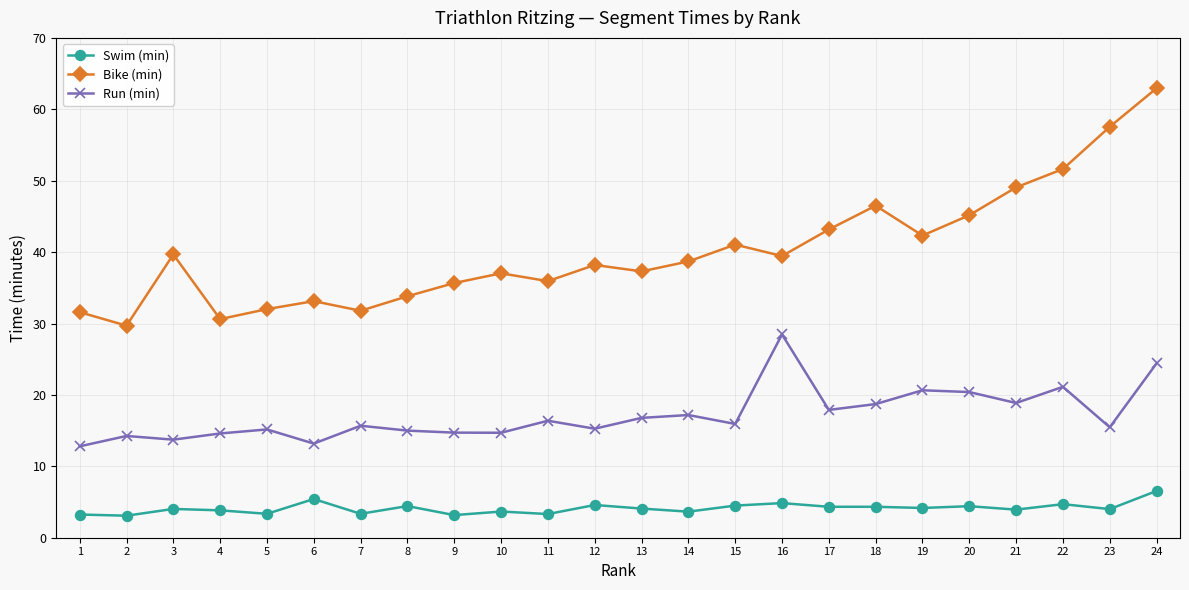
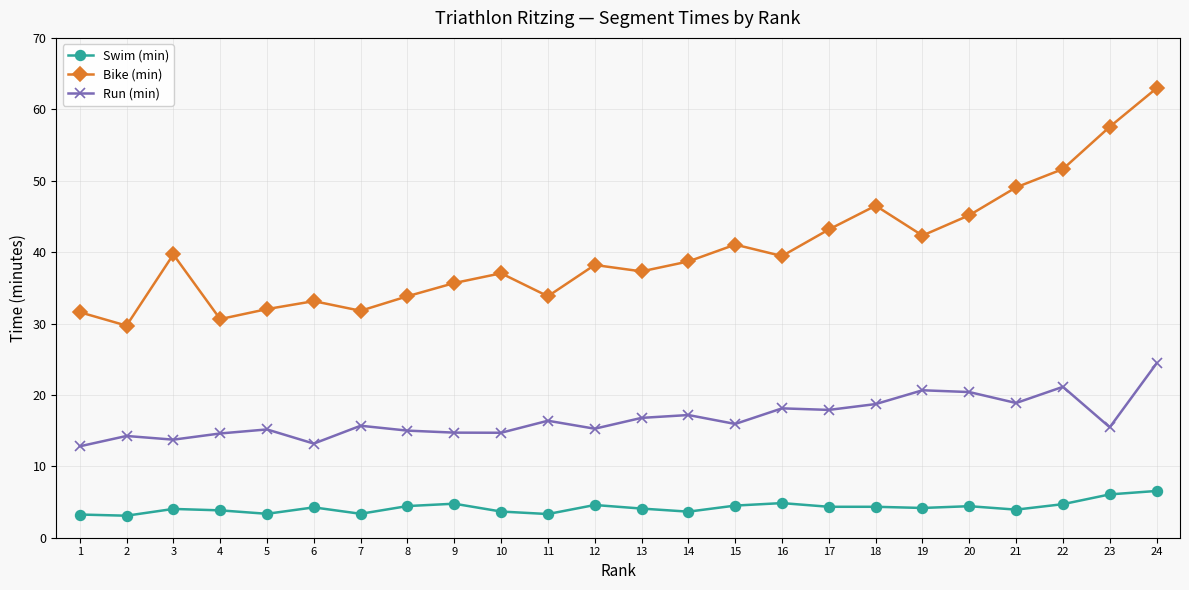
Swim (min), 6: 5 -> 4
Swim (min), 9: 3 -> 5
Bike (min), 11: 36 -> 34
Run (min), 16: 28 -> 18
Swim (min), 23: 4 -> 6
